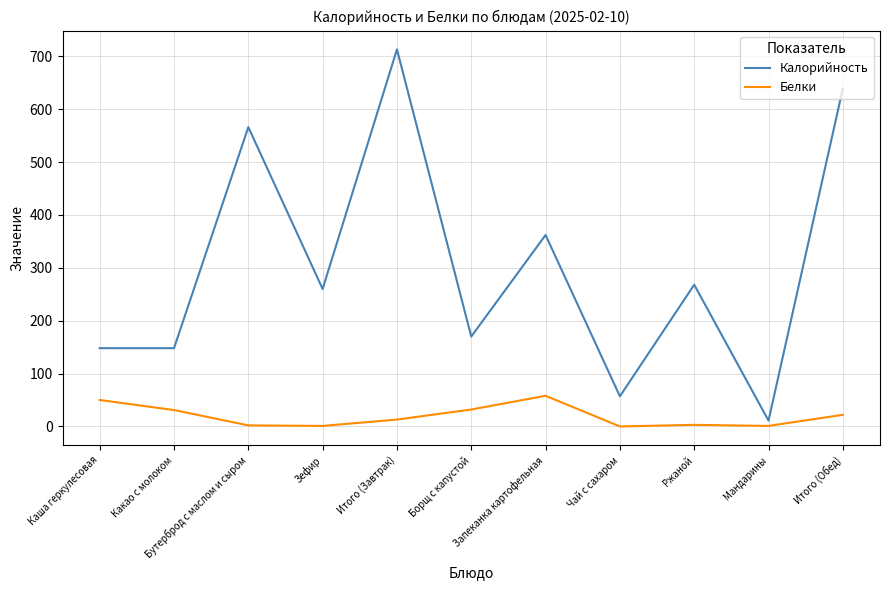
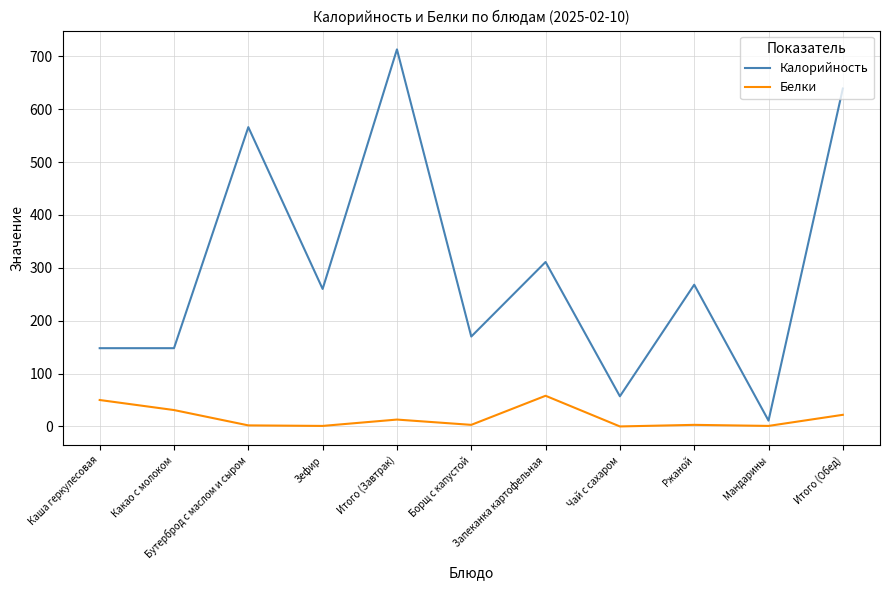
Белки, Борщ с капустой: 30 -> 0
Калорийность, Запеканка картофельная: 360 -> 310
